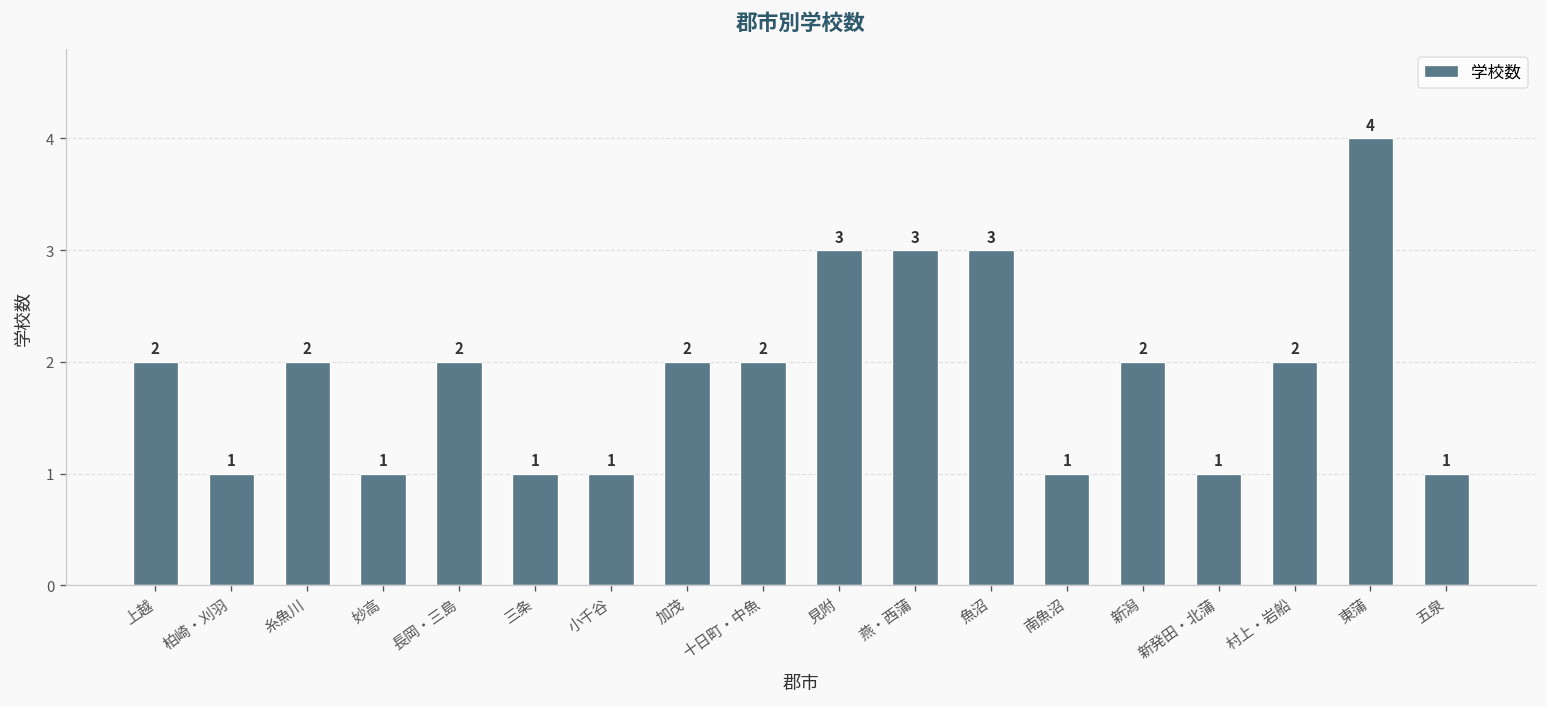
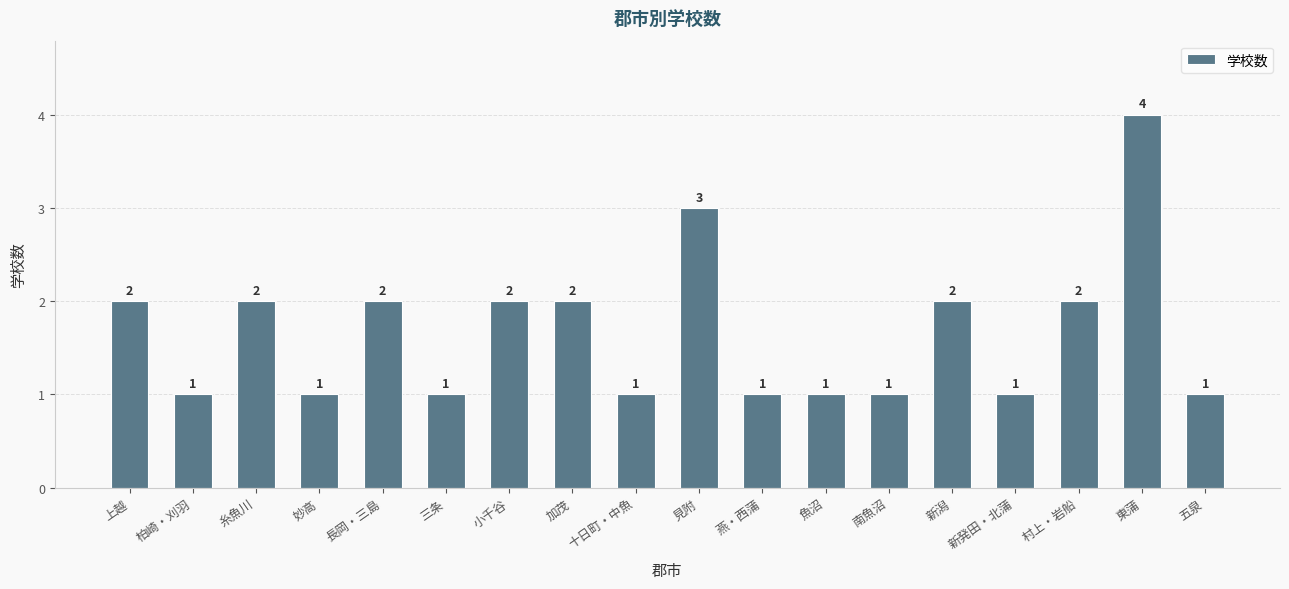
小千谷: 1 -> 2
十日町・中魚: 2 -> 1
燕・西蒲: 3 -> 1
魚沼: 3 -> 1
